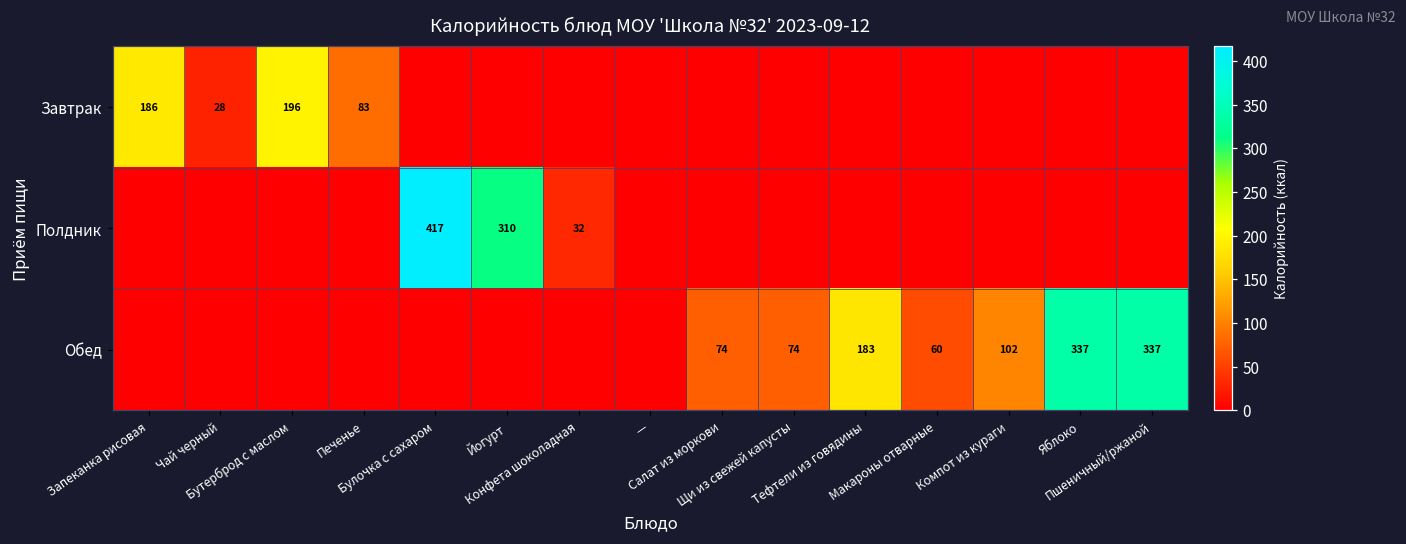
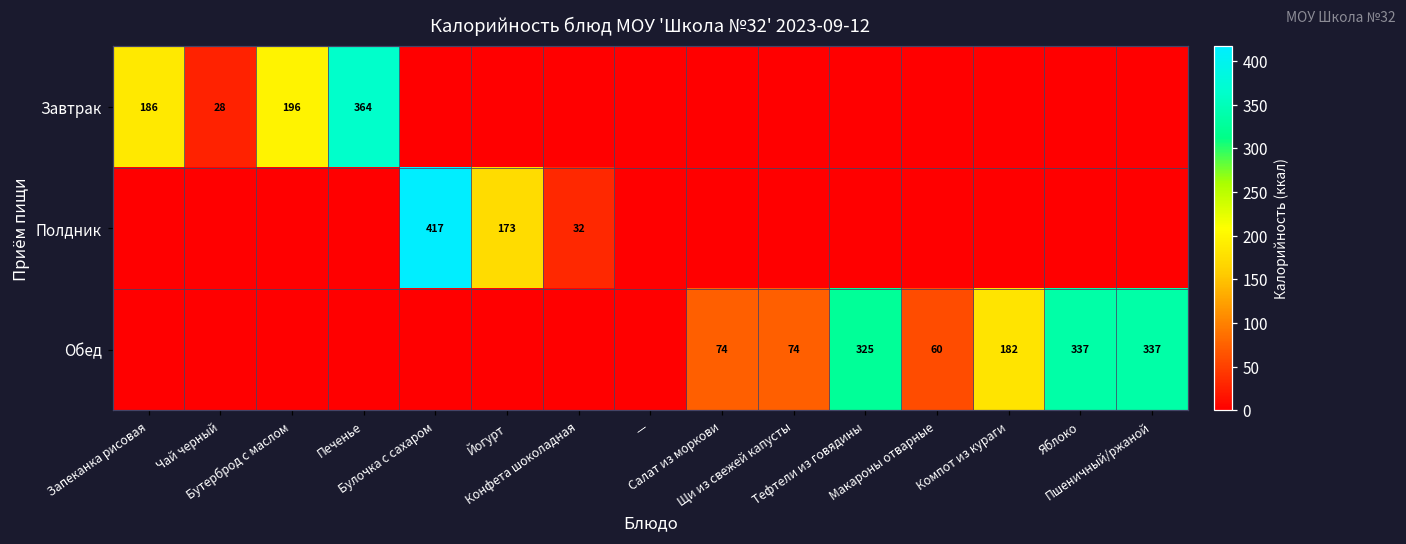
Завтрак, Печенье: 83 -> 364
Полдник, Йогурт: 310 -> 173
Обед, Тефтели из говядины: 183 -> 325
Обед, Компот из кураги: 102 -> 182
